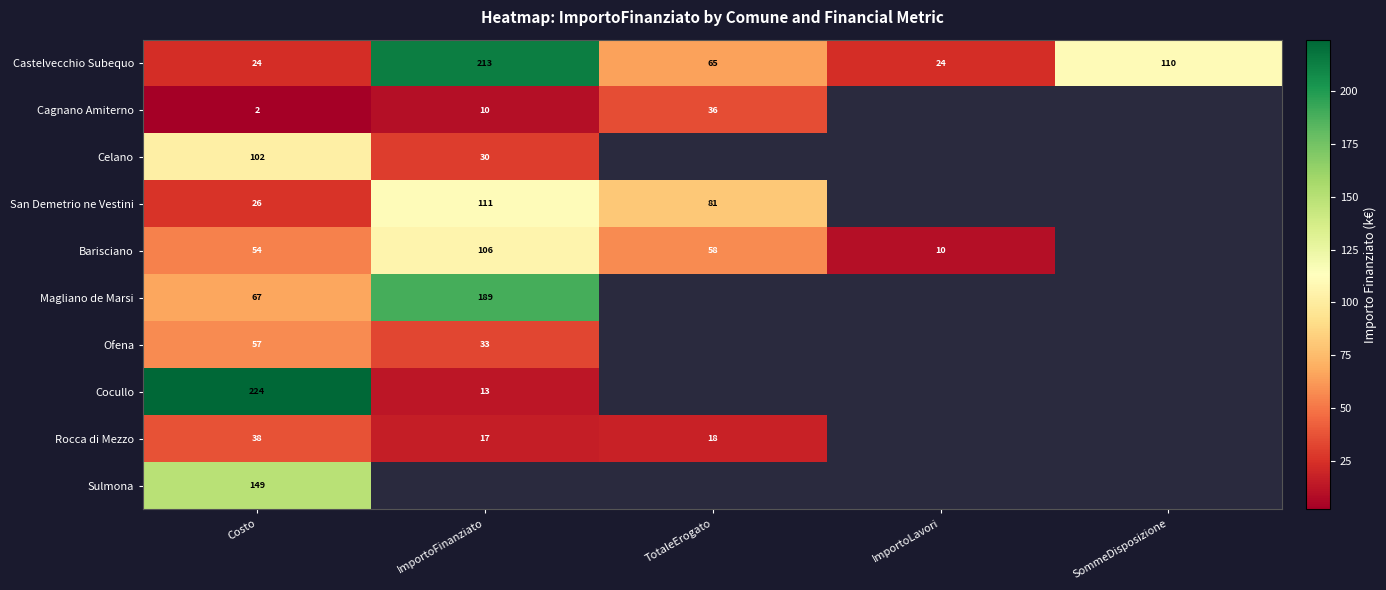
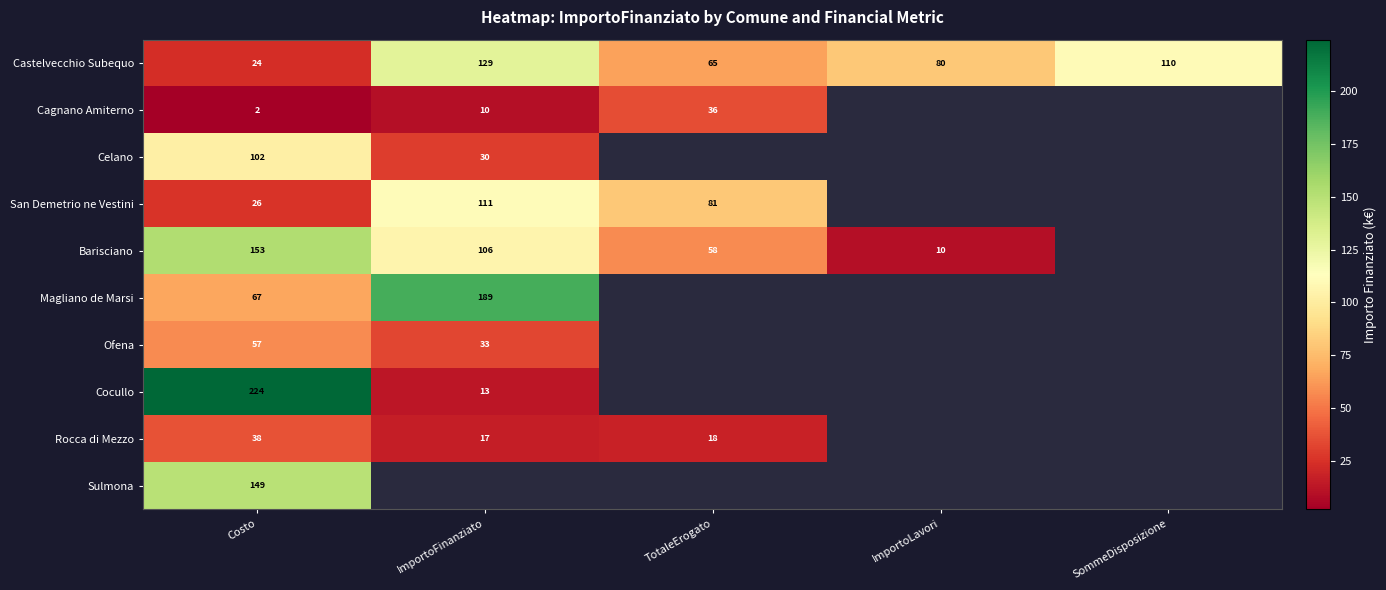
Castelvecchio Subequo, ImportoFinanziato: 213 -> 129
Castelvecchio Subequo, ImportoLavori: 24 -> 80
Barisciano, Costo: 54 -> 153
